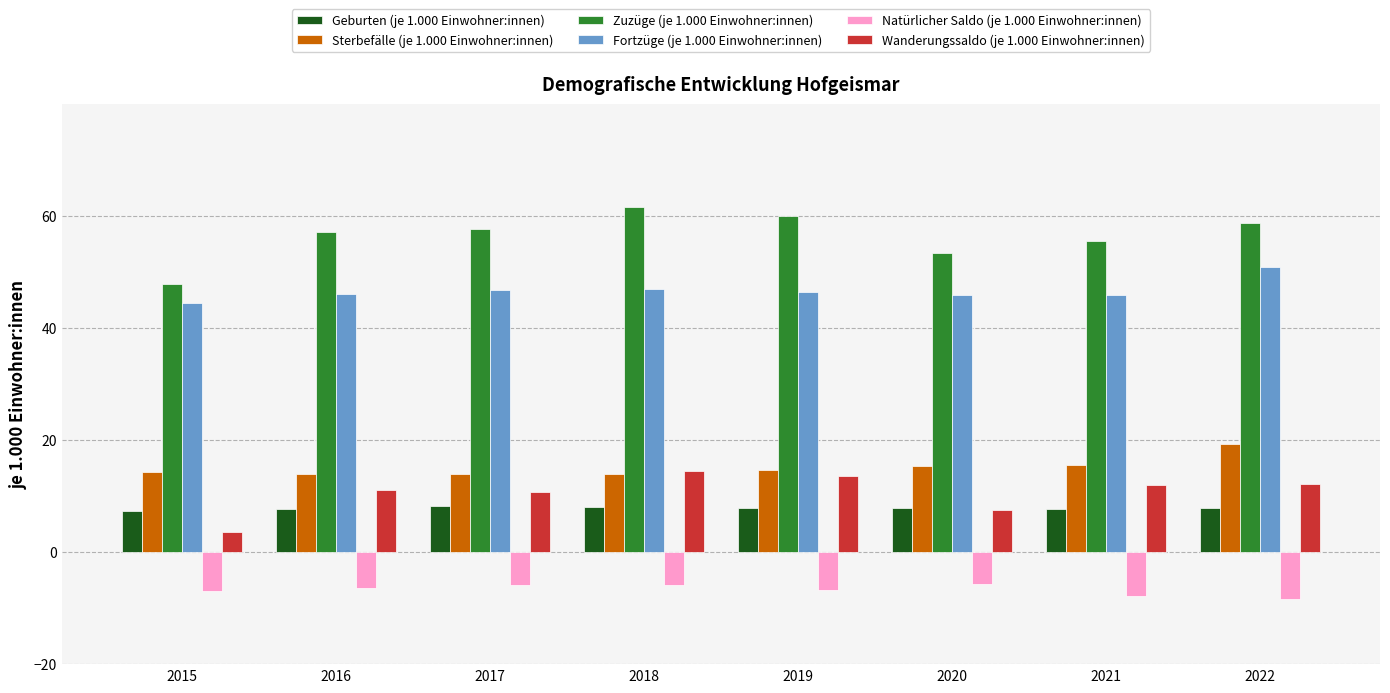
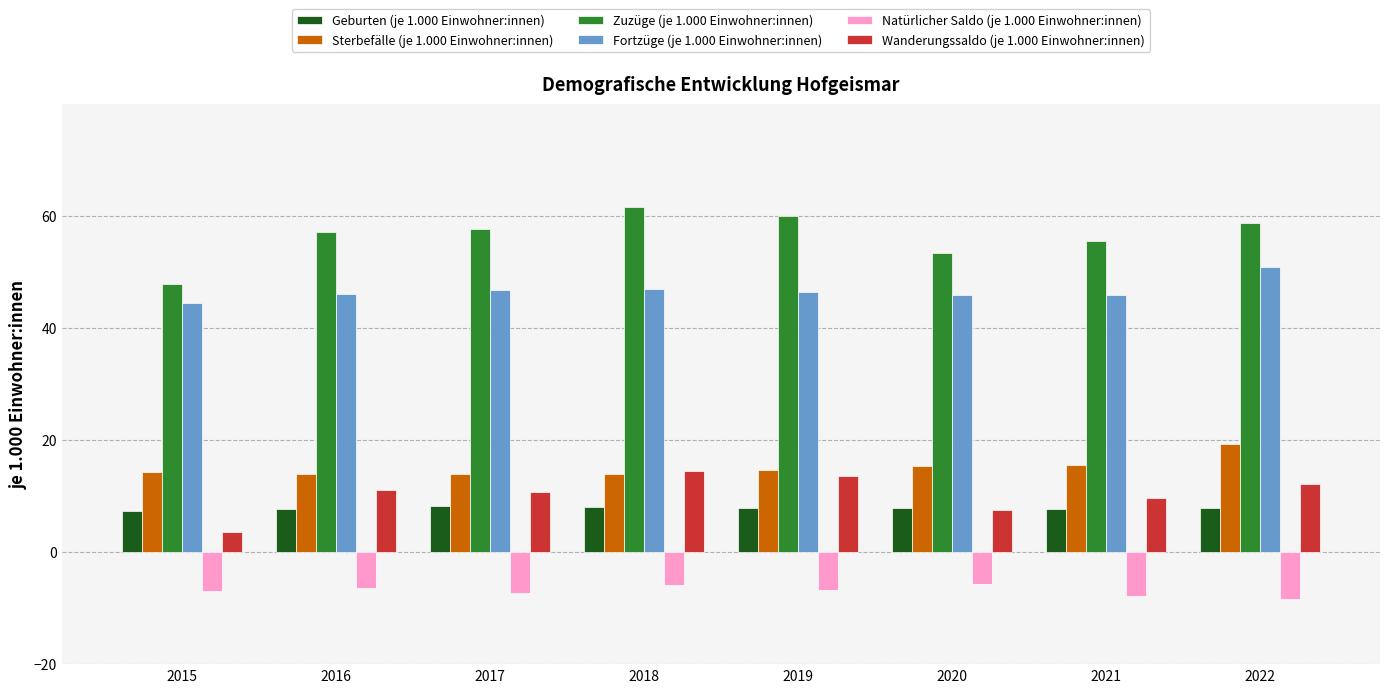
Natürlicher Saldo (je 1.000 Einwohner:innen), 2017: -6 -> -7
Wanderungssaldo (je 1.000 Einwohner:innen), 2021: 12 -> 10
